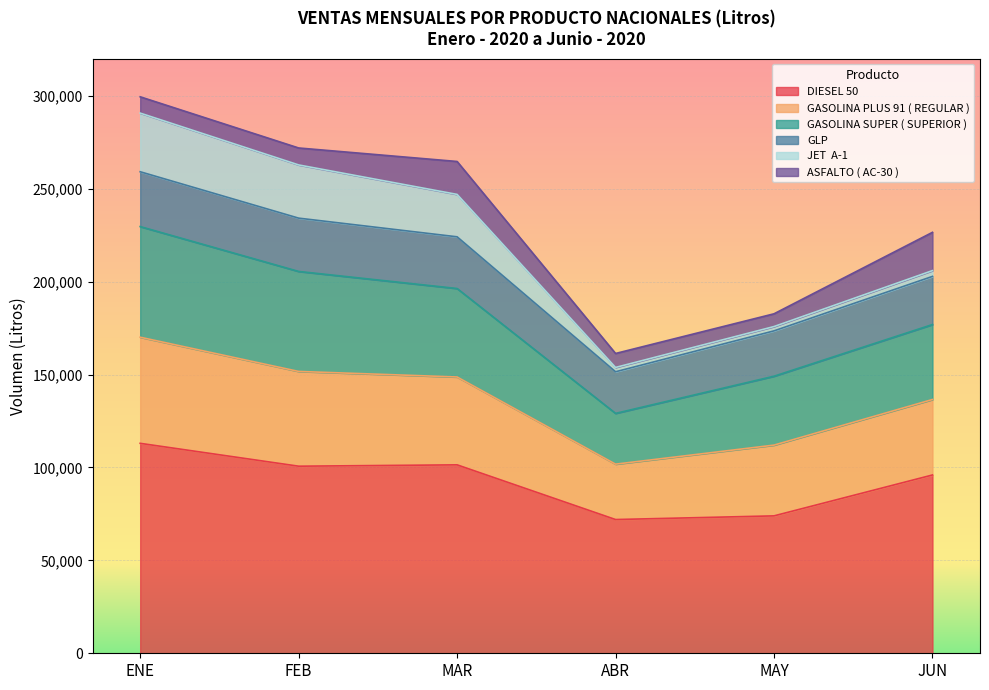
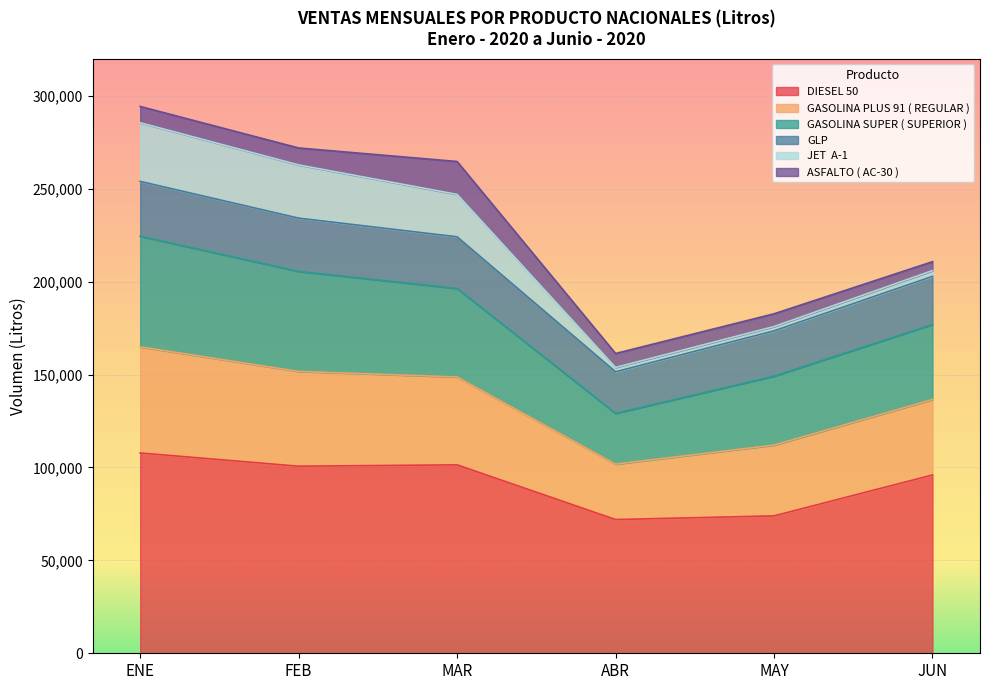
DIESEL 50, ENE: 113,000 -> 108,000
ASFALTO ( AC-30 ), JUN: 21,000 -> 5,000
